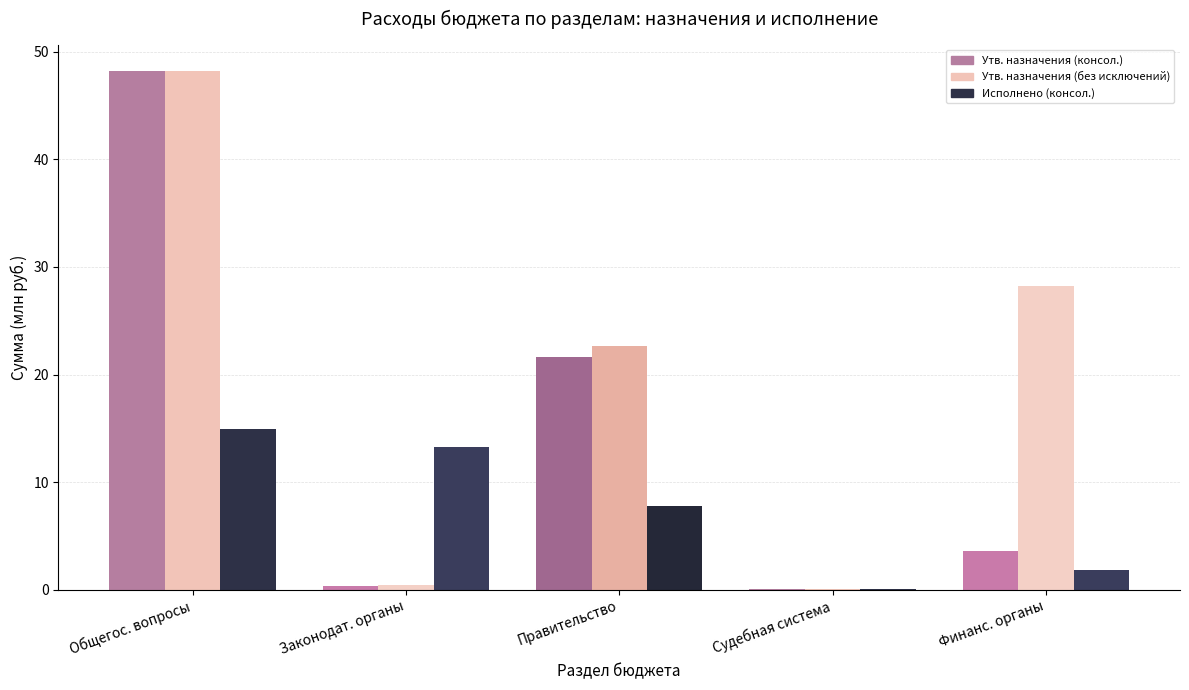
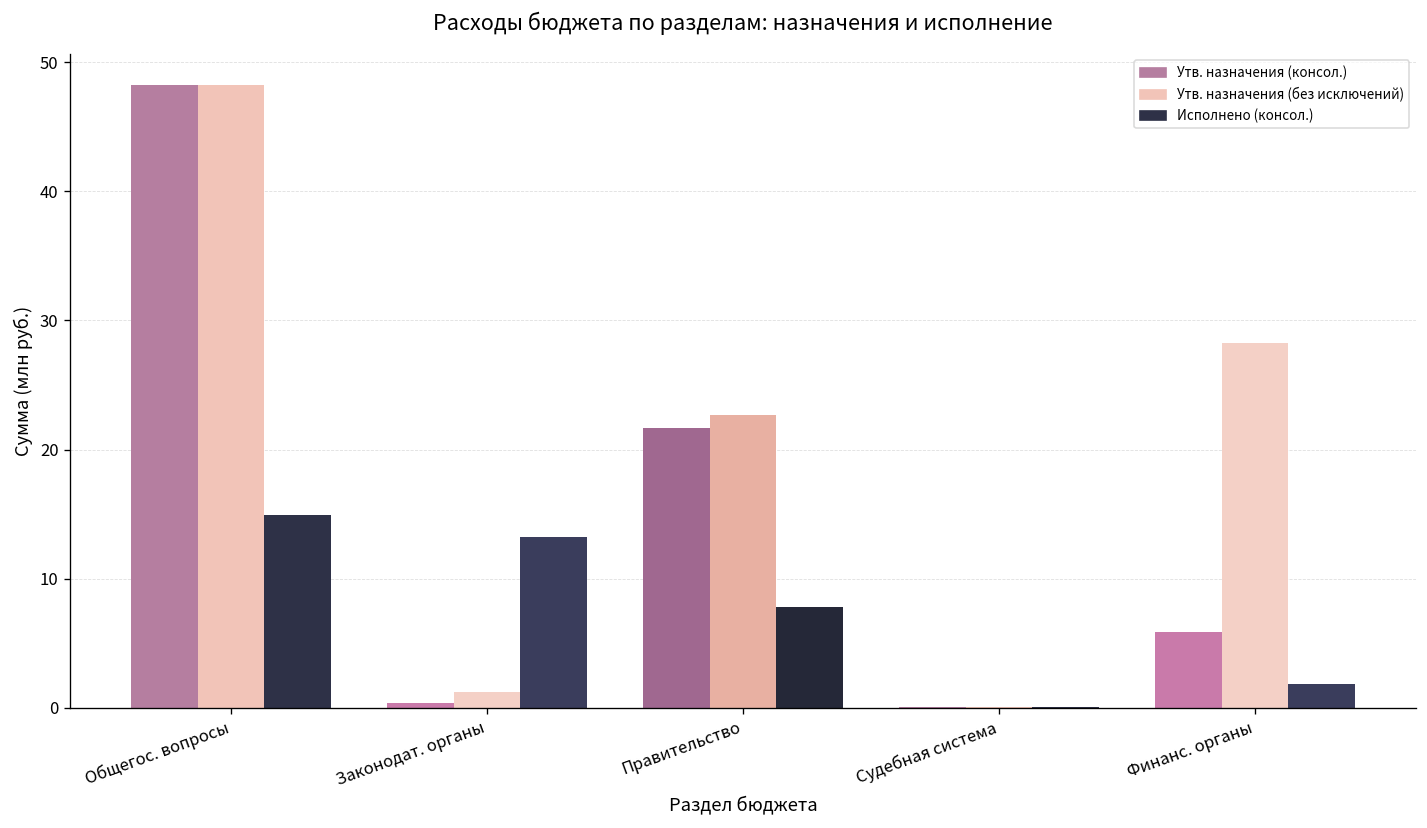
Утв. назначения (без исключений), Законодат. органы: 0.4 -> 1.2
Утв. назначения (консол.), Финанс. органы: 3.6 -> 5.9
